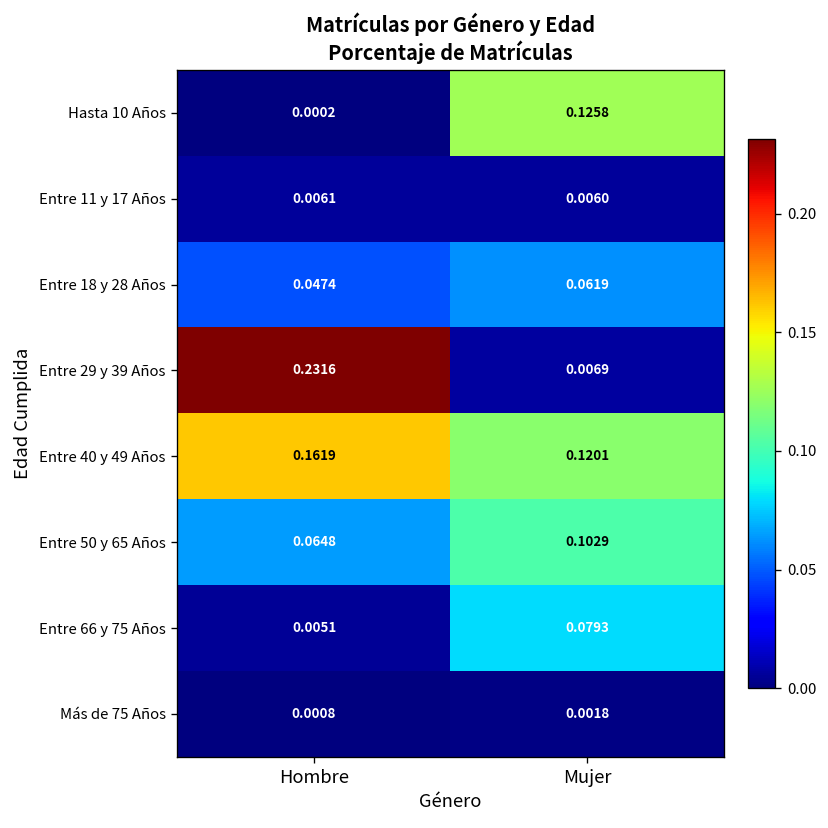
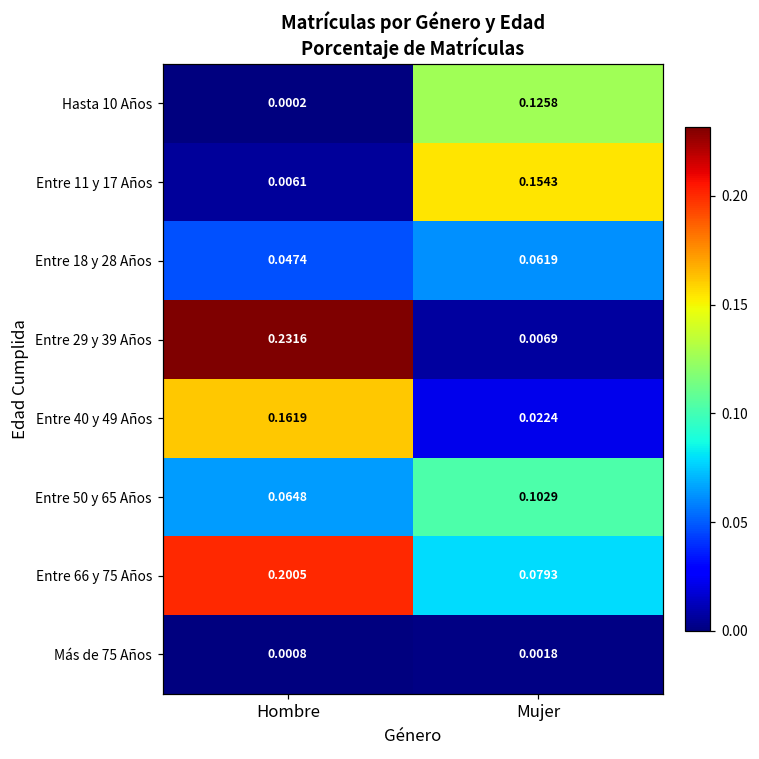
Entre 11 y 17 Años, Mujer: 0.0060 -> 0.1543
Entre 40 y 49 Años, Mujer: 0.1201 -> 0.0224
Entre 66 y 75 Años, Hombre: 0.0051 -> 0.2005
